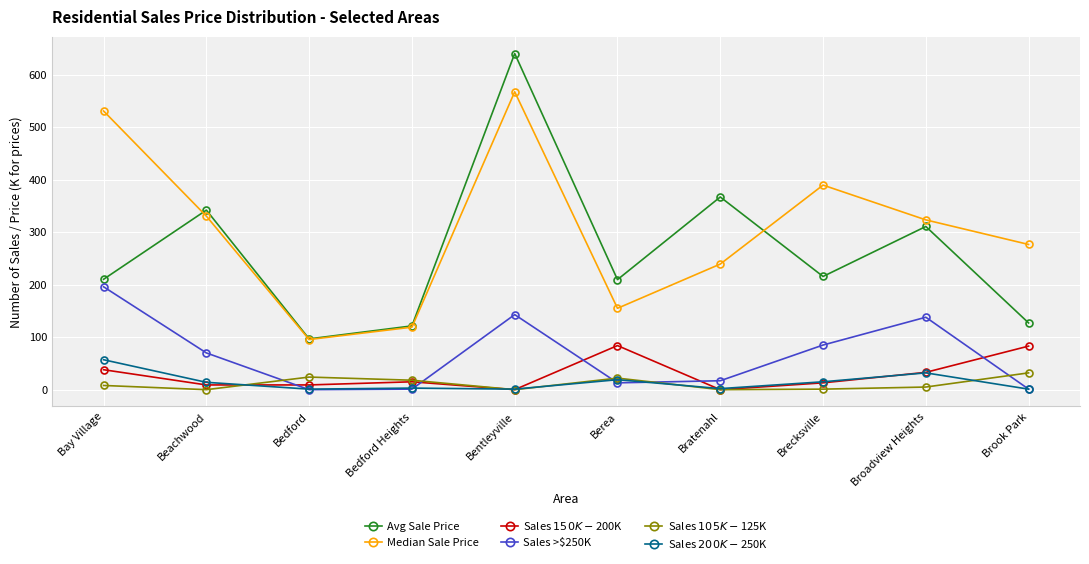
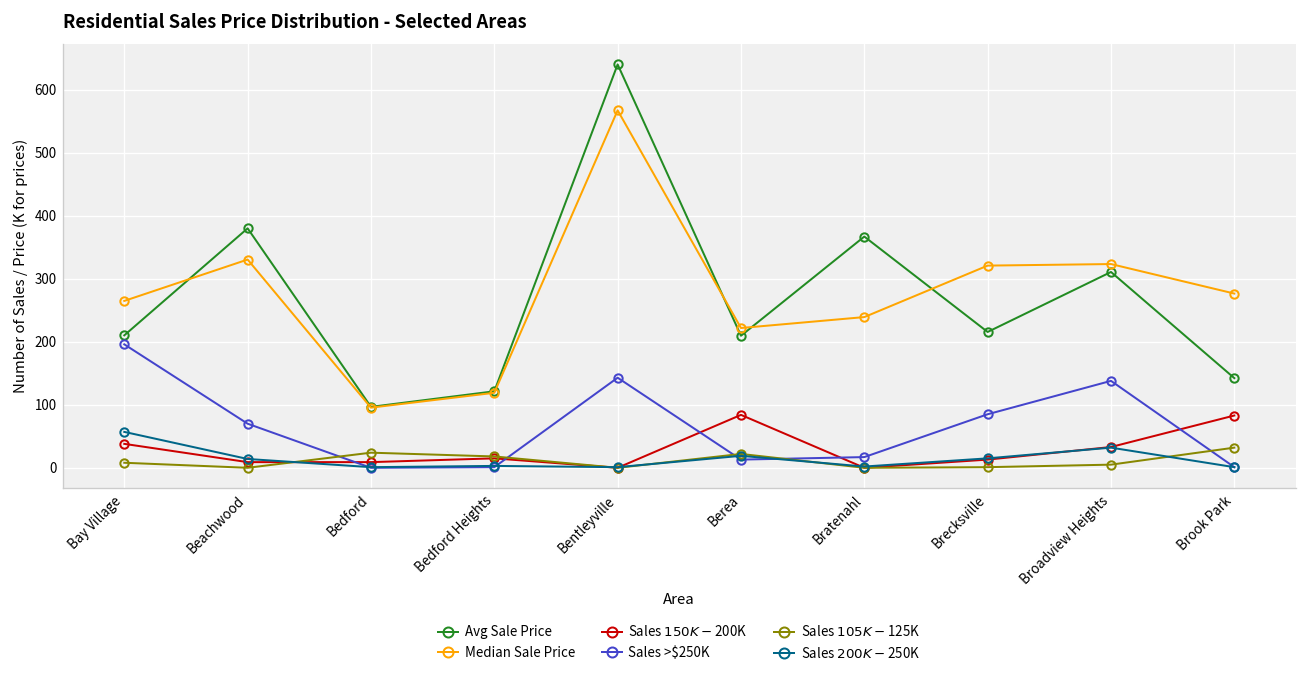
Median Sale Price, Bay Village: 530 -> 260
Avg Sale Price, Beachwood: 340 -> 380
Median Sale Price, Berea: 160 -> 220
Median Sale Price, Brecksville: 390 -> 320
Avg Sale Price, Brook Park: 130 -> 140
